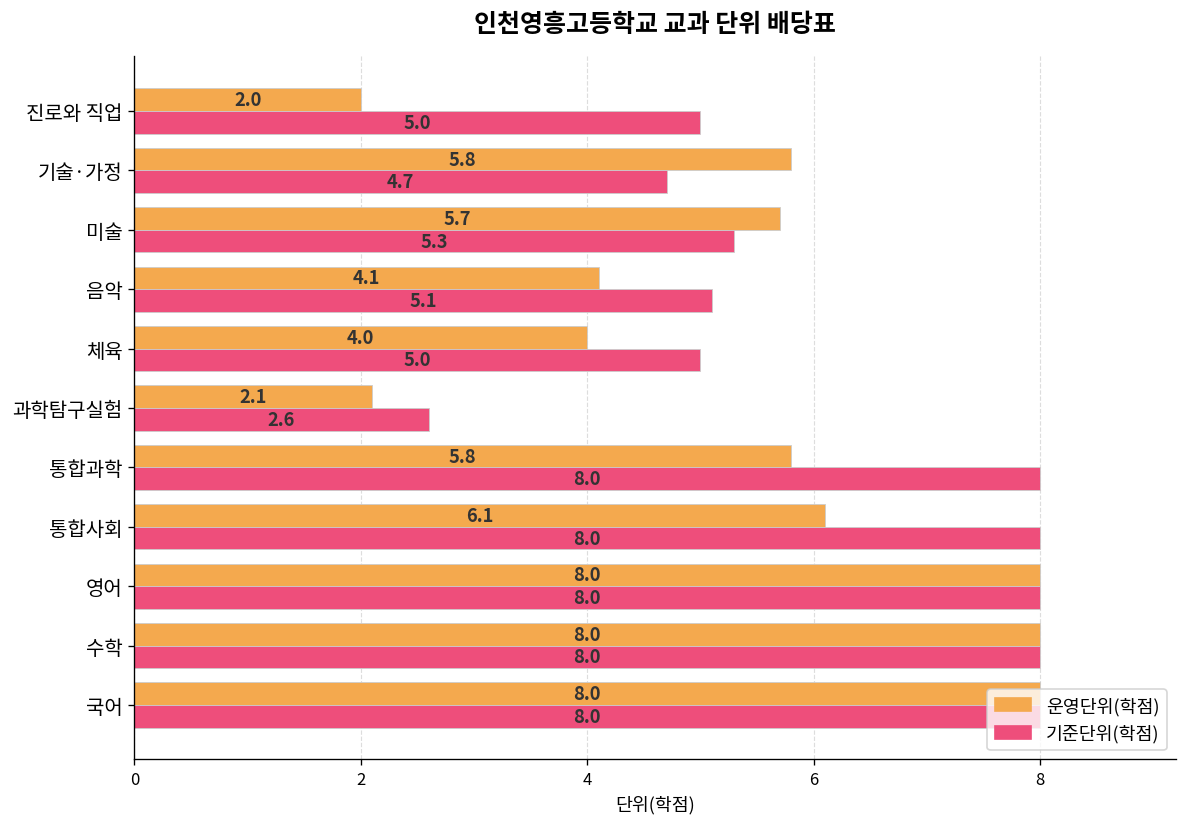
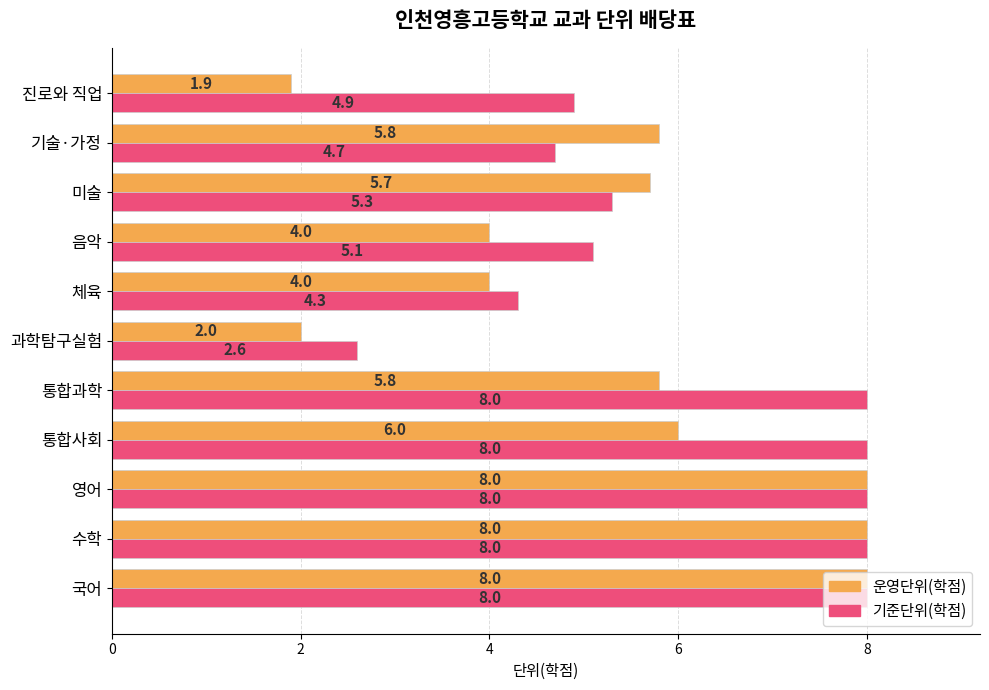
운영단위(학점), 진로와 직업: 2.0 -> 1.9
기준단위(학점), 진로와 직업: 5.0 -> 4.9
운영단위(학점), 음악: 4.1 -> 4.0
기준단위(학점), 체육: 5.0 -> 4.3
운영단위(학점), 과학탐구실험: 2.1 -> 2.0
운영단위(학점), 통합사회: 6.1 -> 6.0
